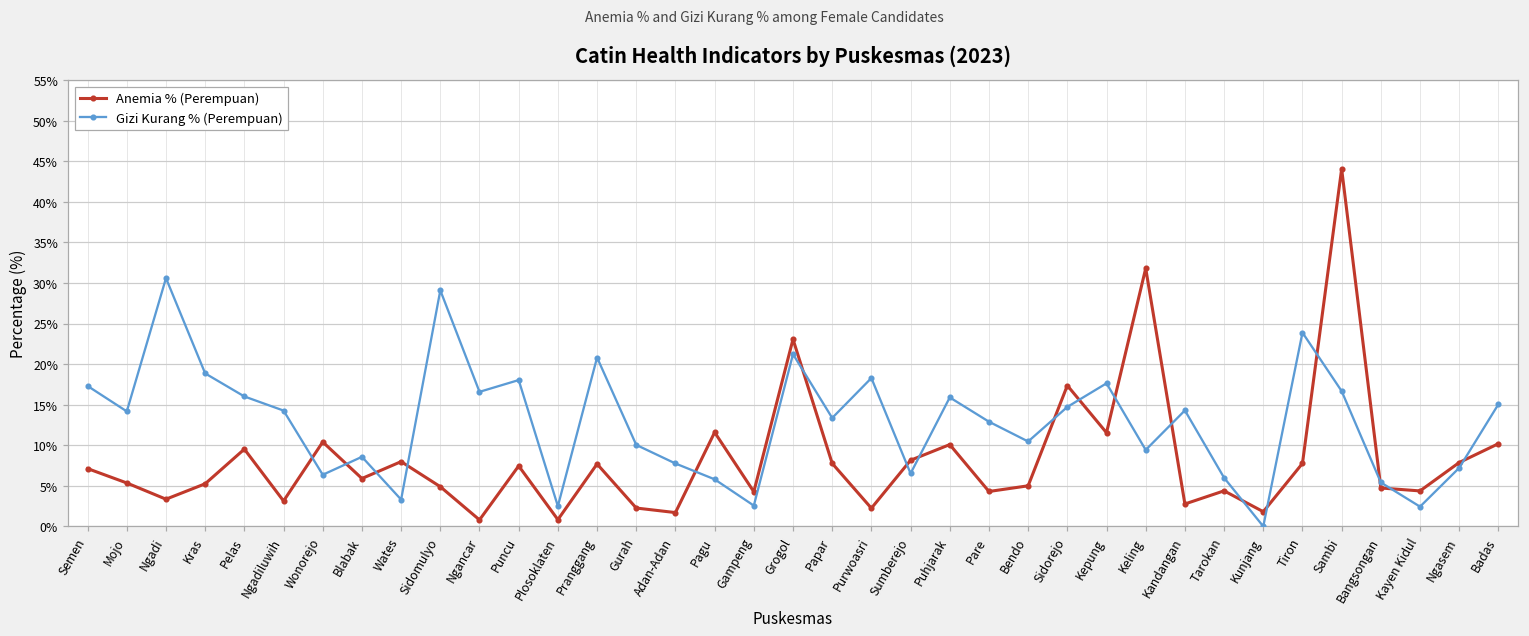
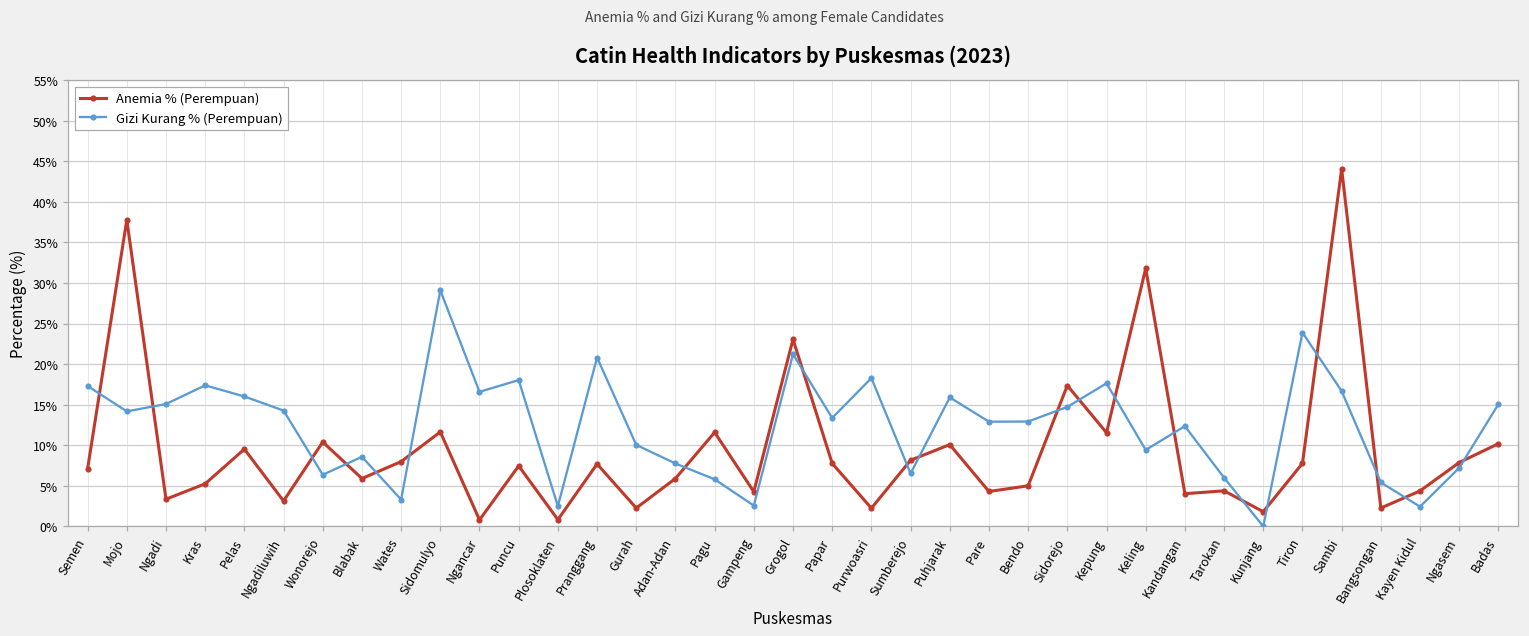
Anemia % (Perempuan), Mojo: 5% -> 38%
Gizi Kurang % (Perempuan), Ngadi: 31% -> 15%
Gizi Kurang % (Perempuan), Kras: 19% -> 17%
Anemia % (Perempuan), Sidomulyo: 5% -> 12%
Anemia % (Perempuan), Adan-Adan: 2% -> 6%
Gizi Kurang % (Perempuan), Bendo: 10% -> 13%
Anemia % (Perempuan), Kandangan: 3% -> 4%
Gizi Kurang % (Perempuan), Kandangan: 14% -> 12%
Anemia % (Perempuan), Bangsongan: 5% -> 2%
